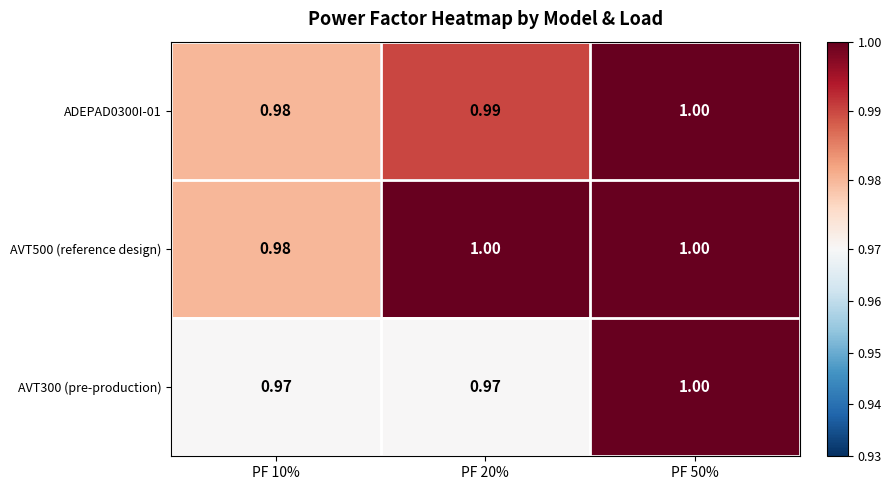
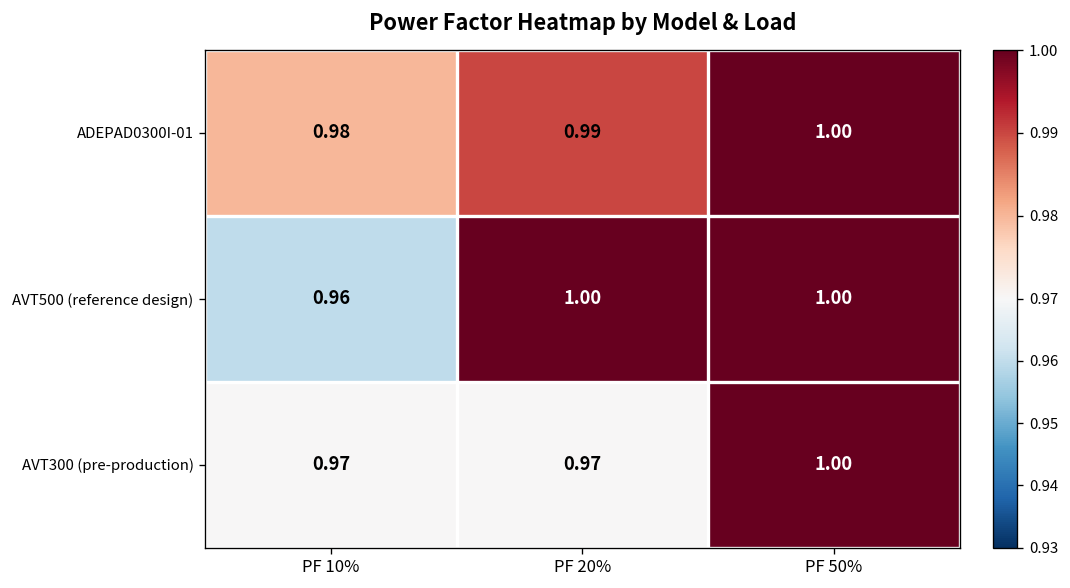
AVT500 (reference design), PF 10%: 0.98 -> 0.96
